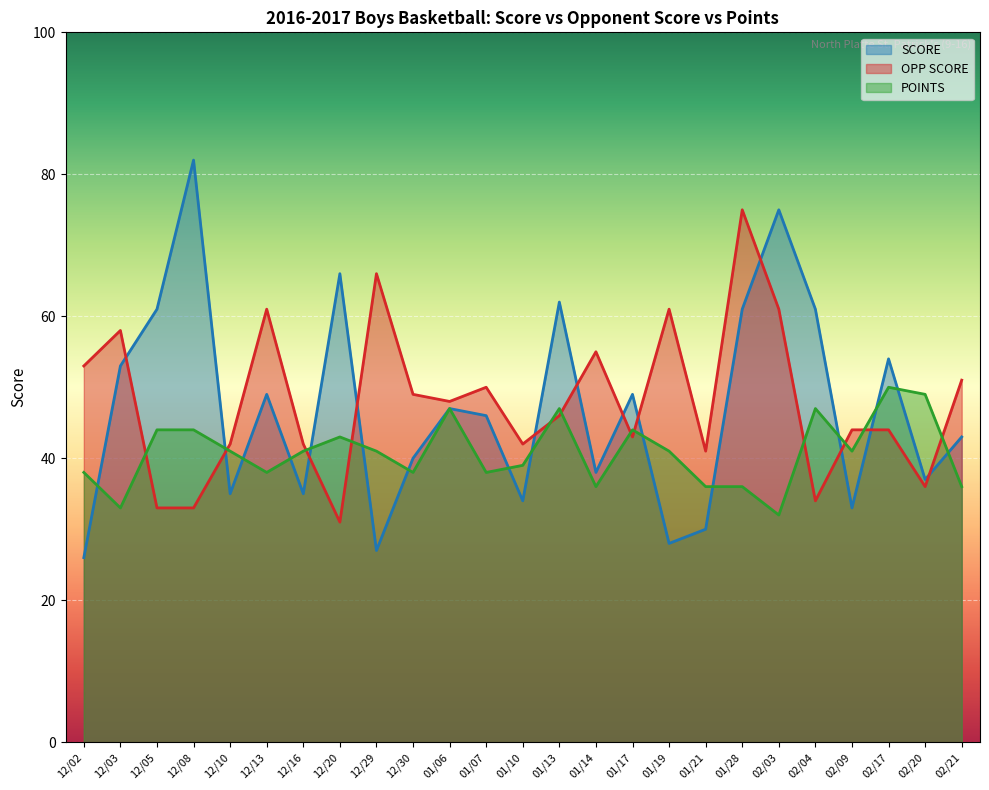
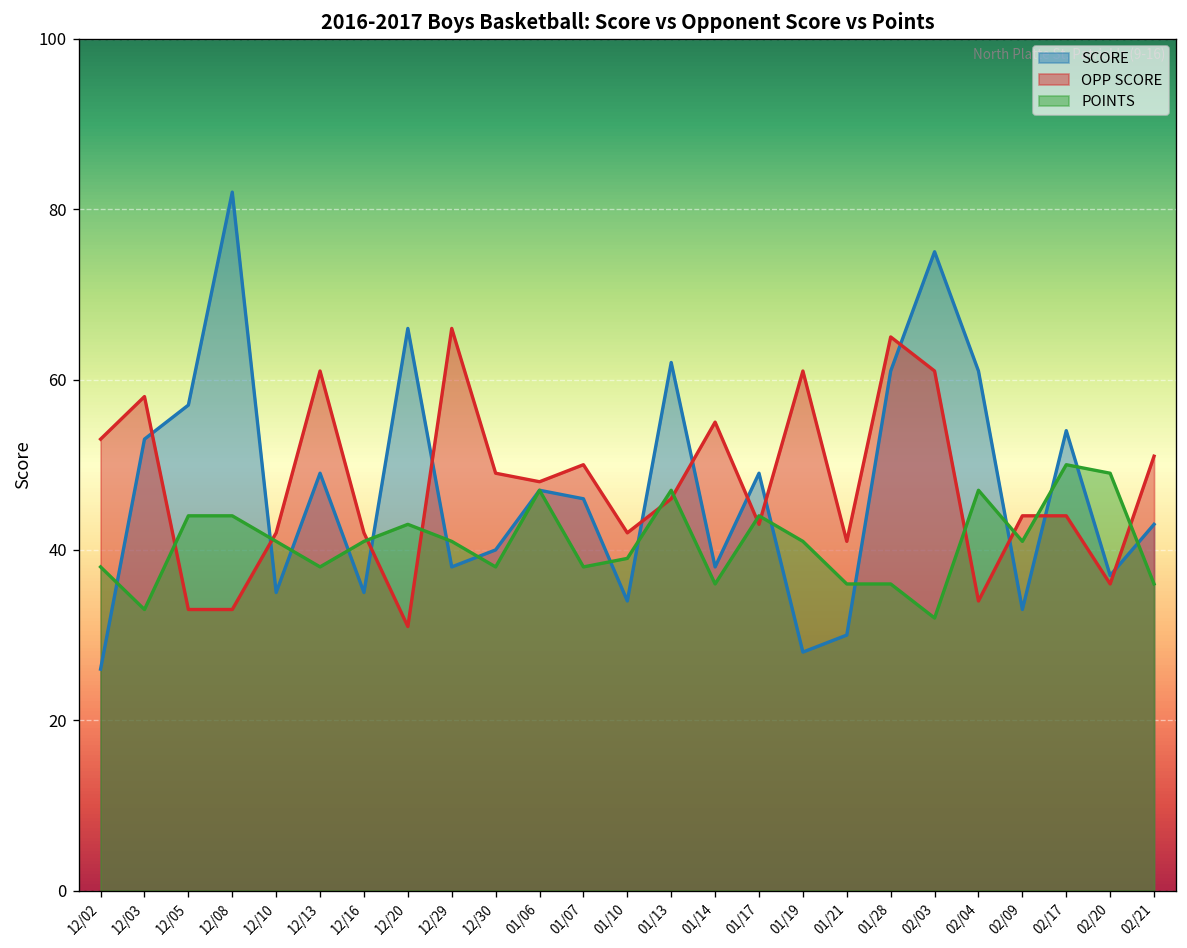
SCORE, 12/05: 61 -> 57
SCORE, 12/29: 27 -> 38
OPP SCORE, 01/28: 75 -> 65
